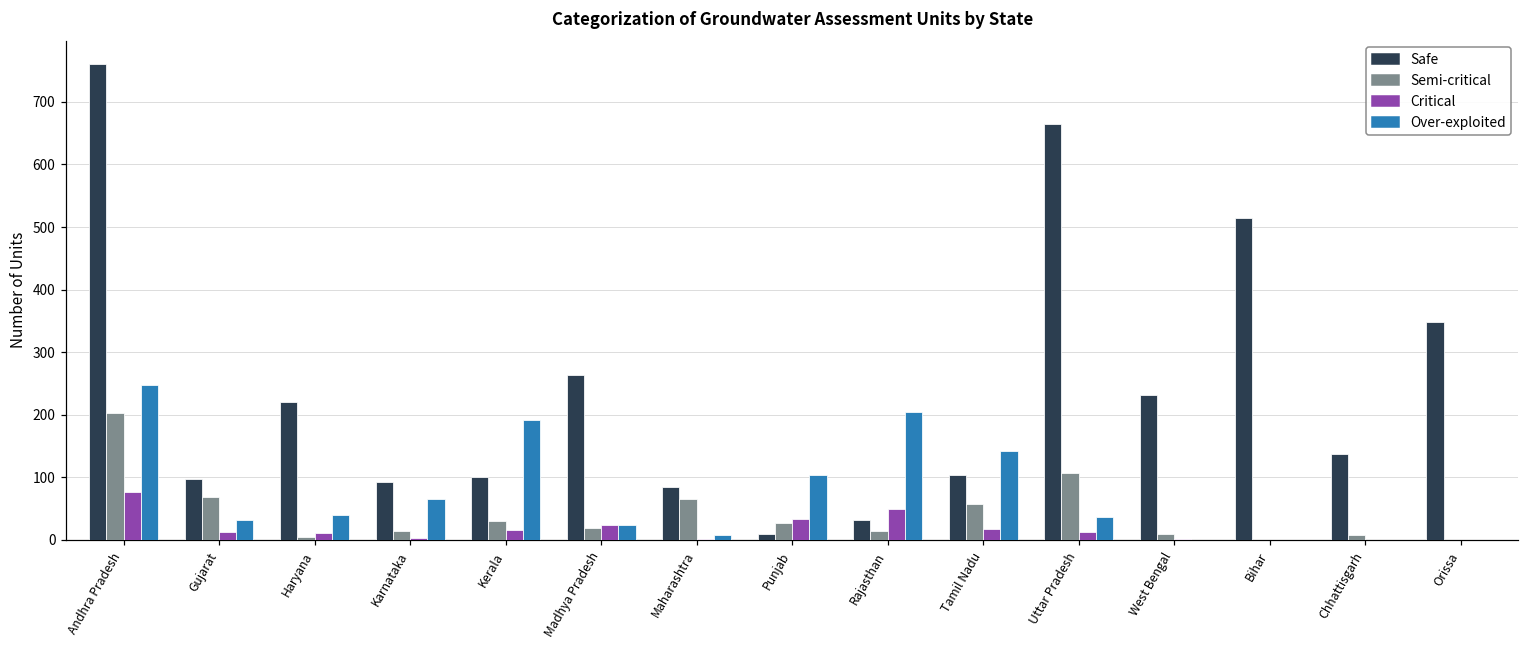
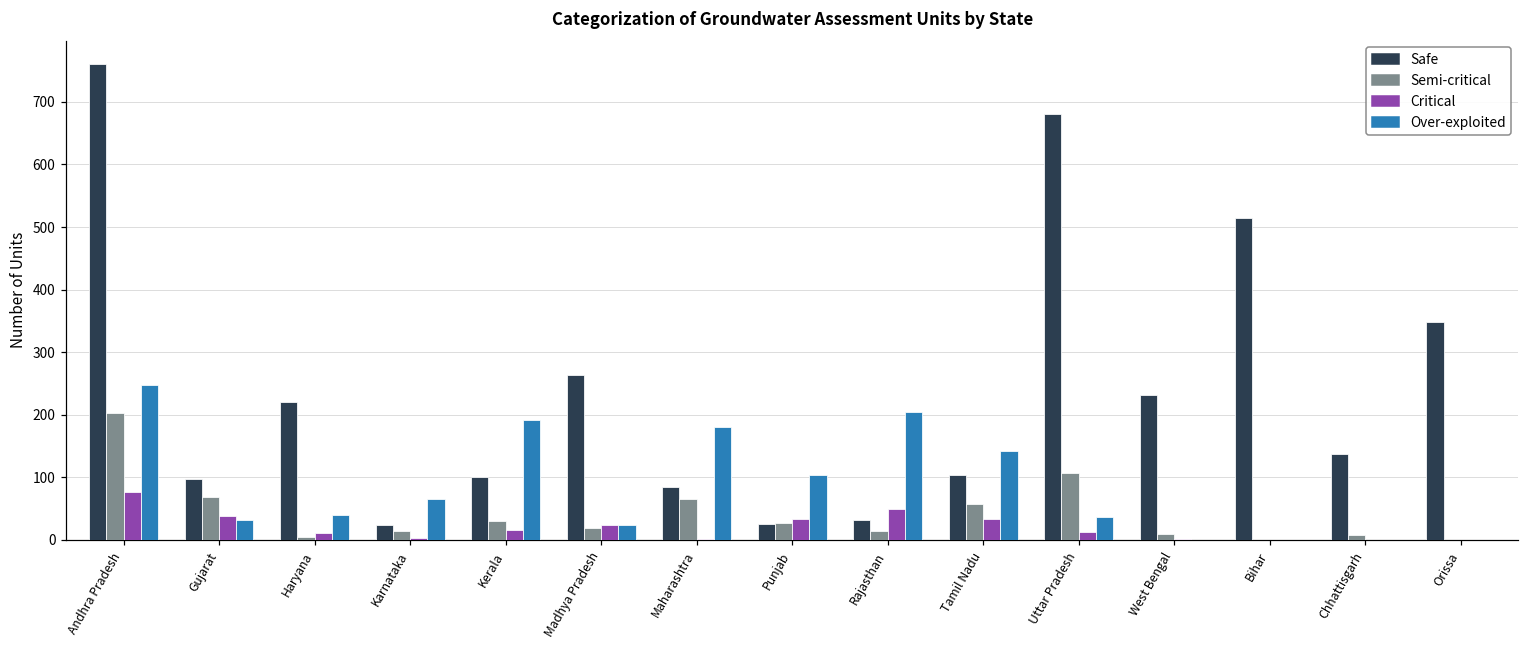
Critical, Gujarat: 10 -> 40
Safe, Karnataka: 90 -> 20
Over-exploited, Maharashtra: 10 -> 180
Safe, Punjab: 10 -> 30
Critical, Tamil Nadu: 20 -> 30
Safe, Uttar Pradesh: 670 -> 680
